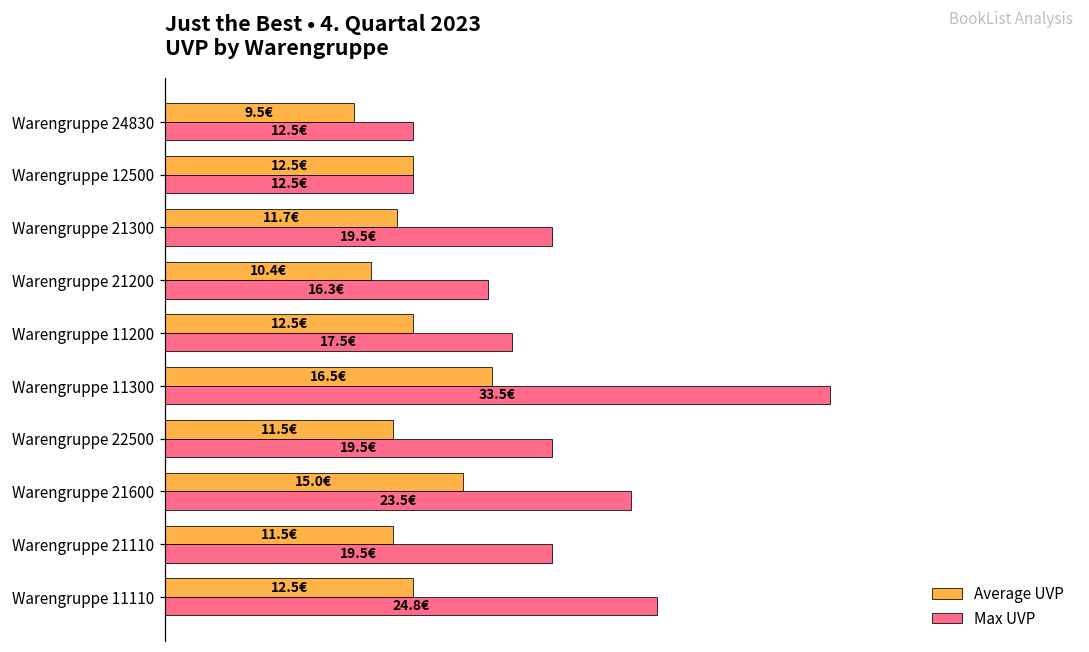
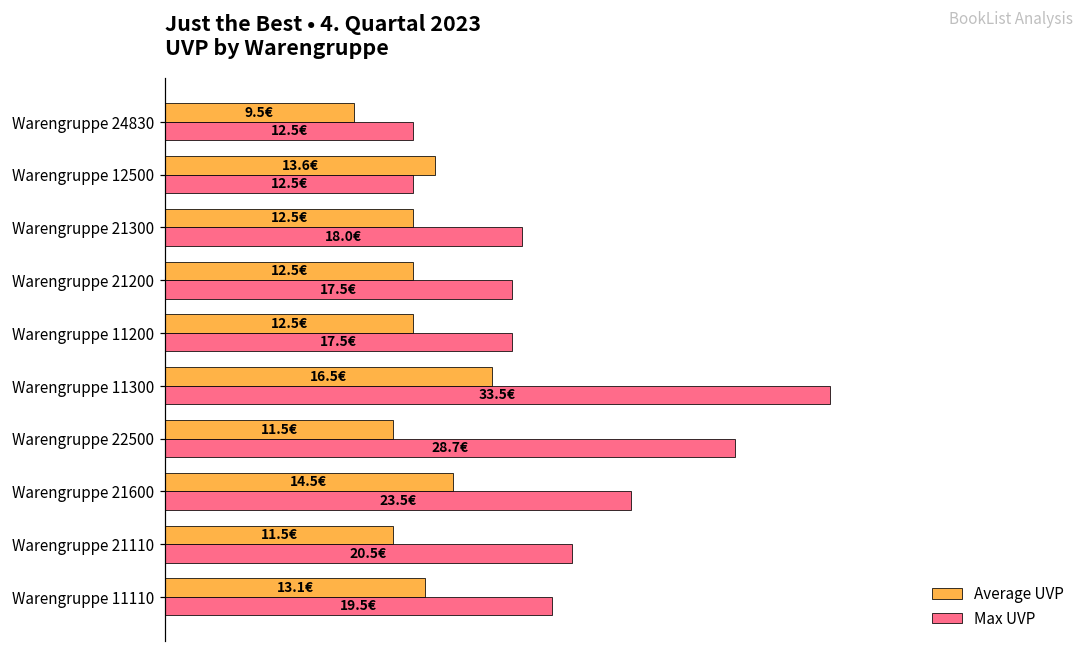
Average UVP, Warengruppe 12500: 12.5€ -> 13.6€
Average UVP, Warengruppe 21300: 11.7€ -> 12.5€
Max UVP, Warengruppe 21300: 19.5€ -> 18.0€
Average UVP, Warengruppe 21200: 10.4€ -> 12.5€
Max UVP, Warengruppe 21200: 16.3€ -> 17.5€
Max UVP, Warengruppe 22500: 19.5€ -> 28.7€
Average UVP, Warengruppe 21600: 15.0€ -> 14.5€
Max UVP, Warengruppe 21110: 19.5€ -> 20.5€
Average UVP, Warengruppe 11110: 12.5€ -> 13.1€
Max UVP, Warengruppe 11110: 24.8€ -> 19.5€
